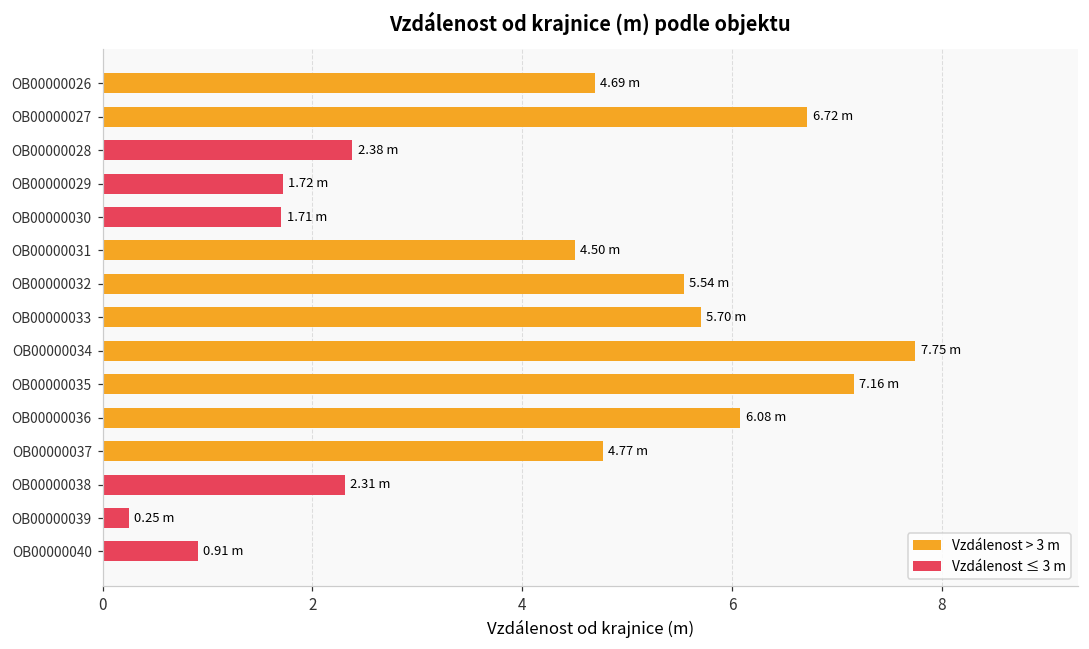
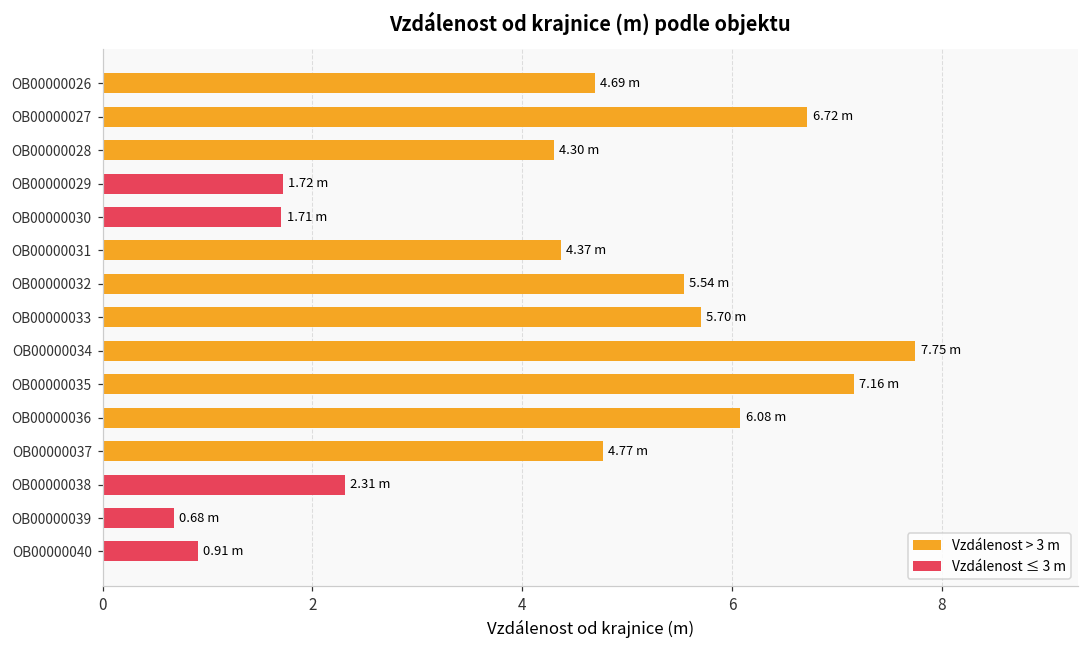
OB00000028: 2.38 -> 4.30
OB00000031: 4.50 -> 4.37
OB00000039: 0.25 -> 0.68
